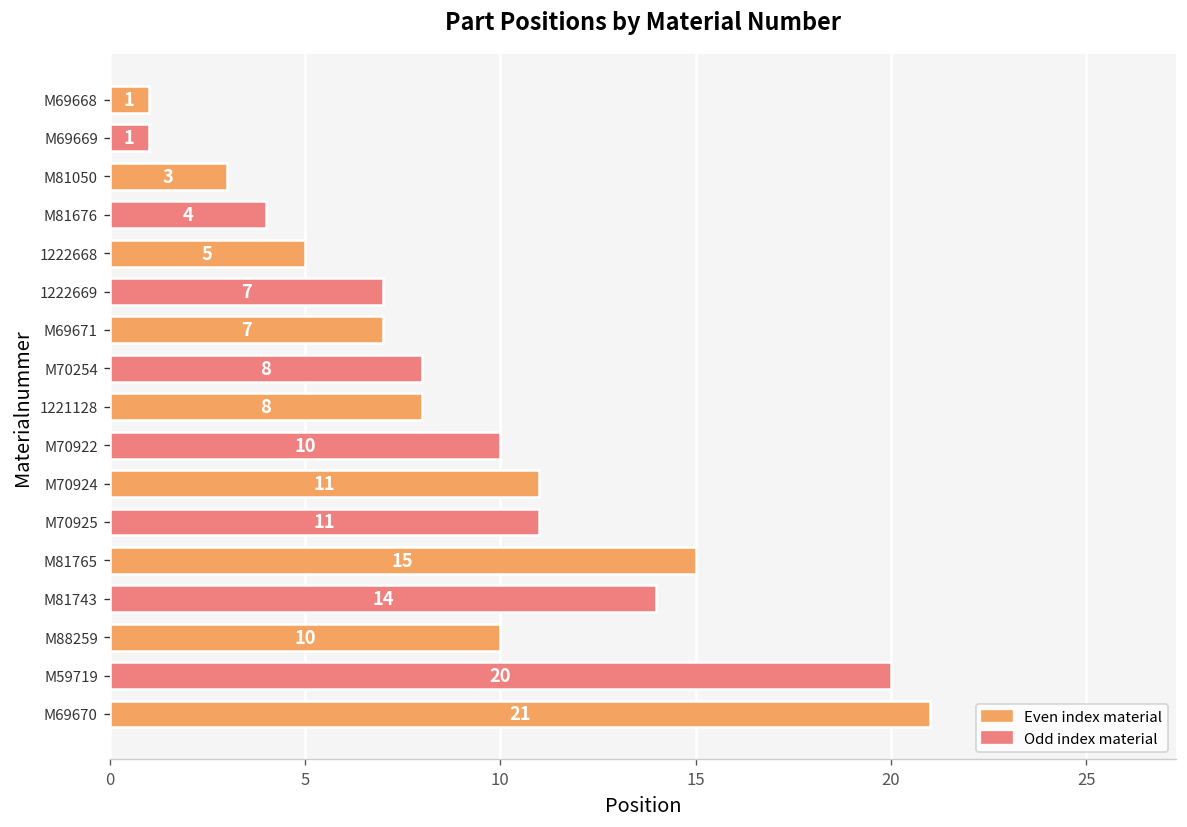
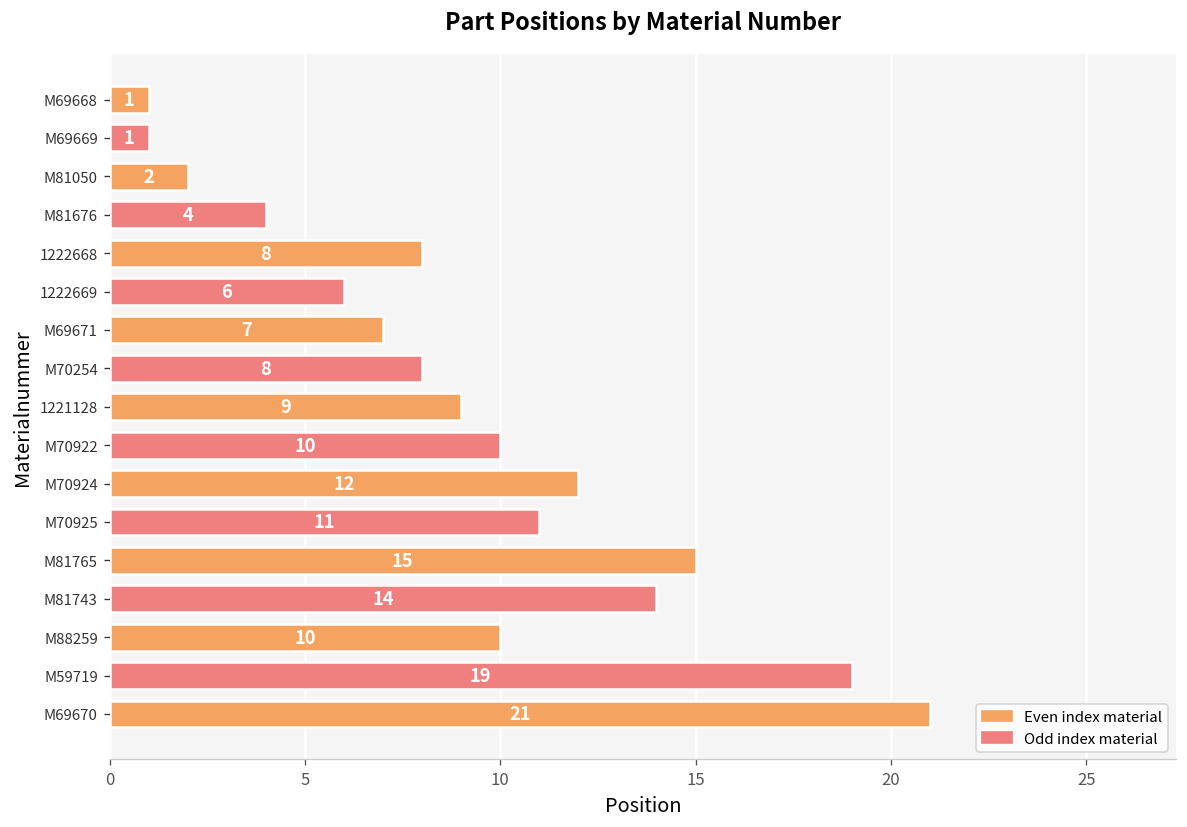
M81050: 3 -> 2
1222668: 5 -> 8
1222669: 7 -> 6
1221128: 8 -> 9
M70924: 11 -> 12
M59719: 20 -> 19
